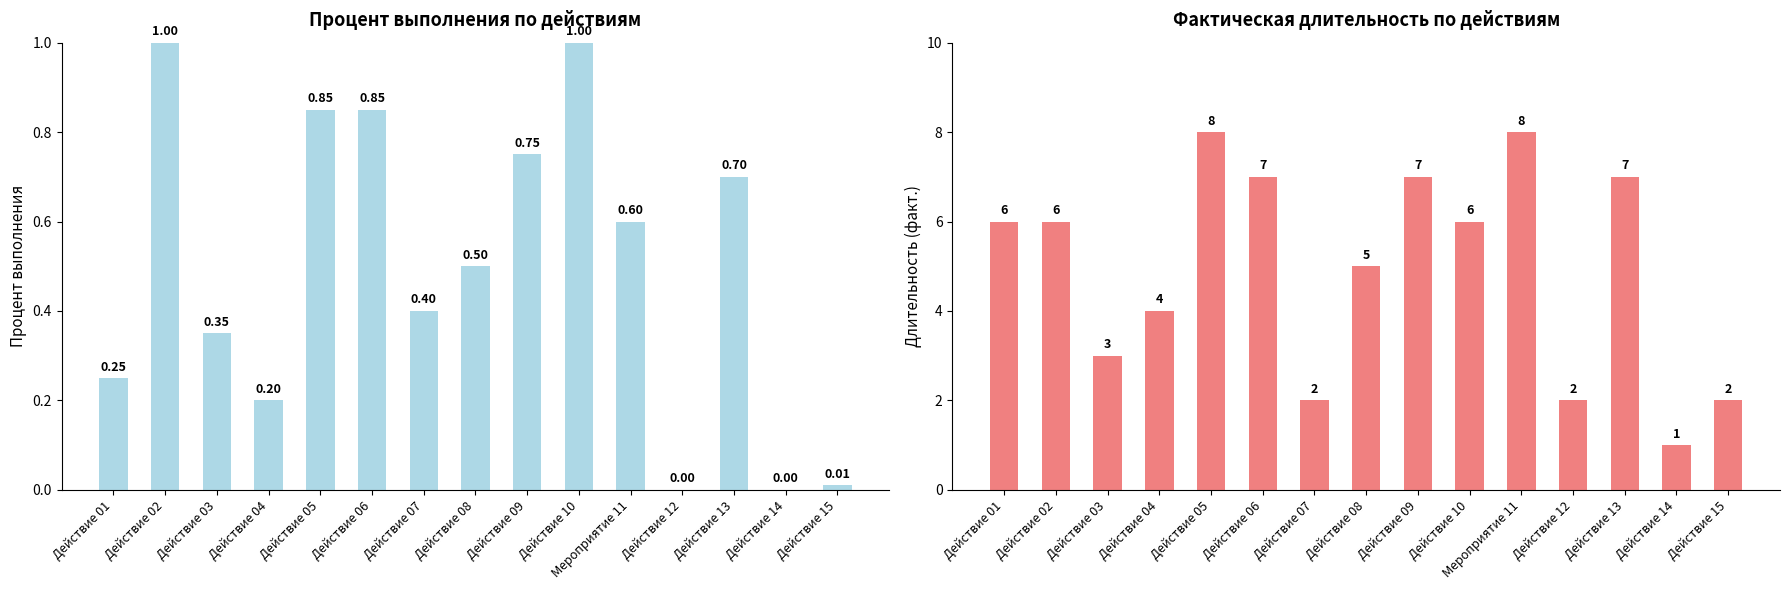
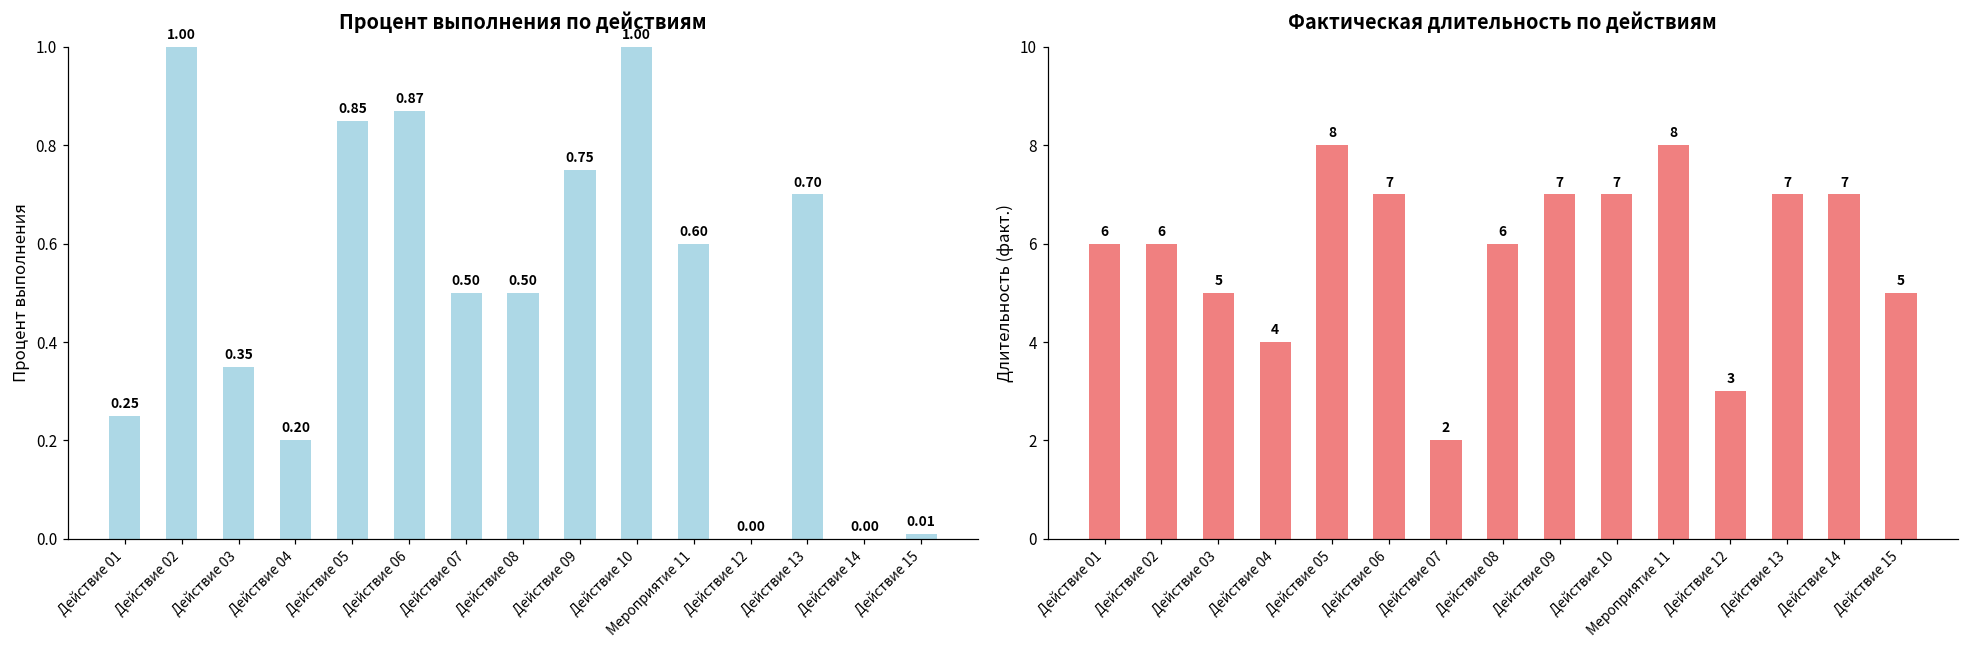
Процент выполнения по действиям, Действие 06: 0.85 -> 0.87
Процент выполнения по действиям, Действие 07: 0.40 -> 0.50
Фактическая длительность по действиям, Действие 03: 3 -> 5
Фактическая длительность по действиям, Действие 08: 5 -> 6
Фактическая длительность по действиям, Действие 10: 6 -> 7
Фактическая длительность по действиям, Действие 12: 2 -> 3
Фактическая длительность по действиям, Действие 14: 1 -> 7
Фактическая длительность по действиям, Действие 15: 2 -> 5
